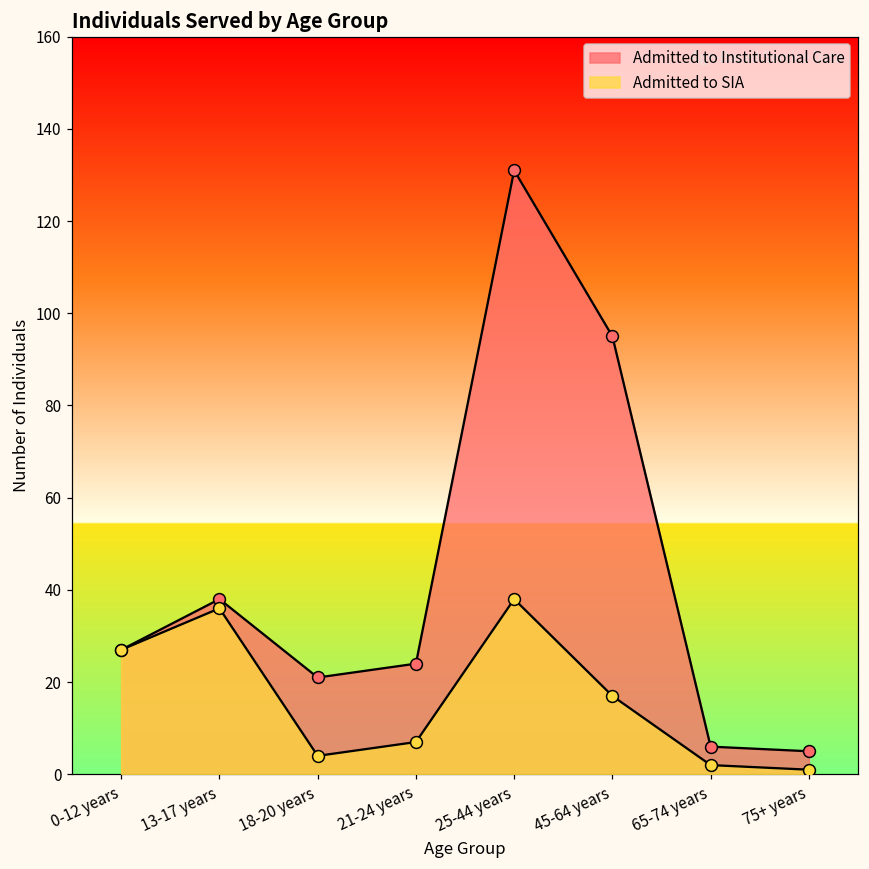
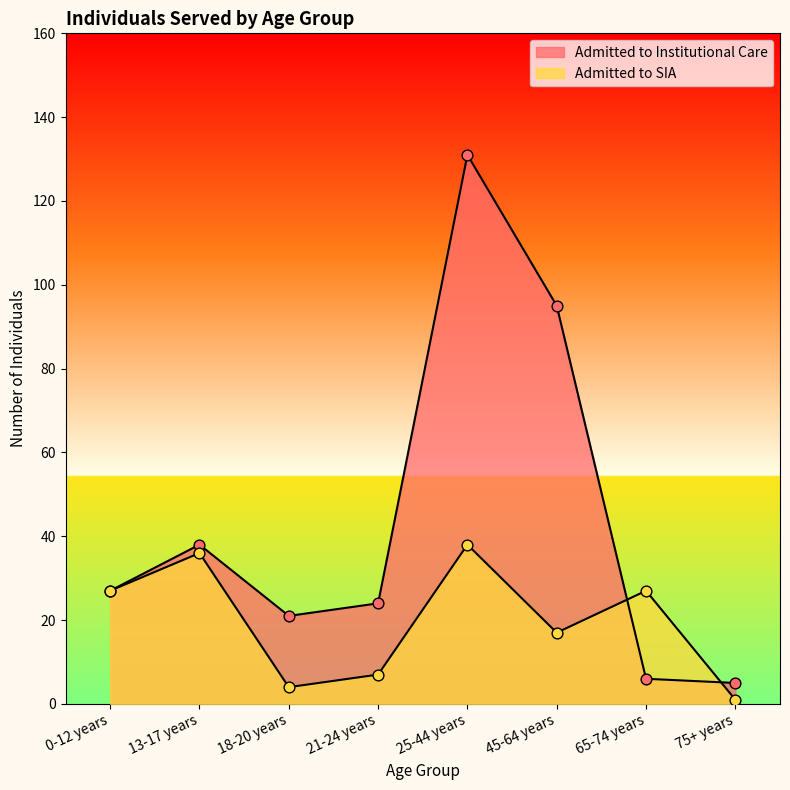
Admitted to SIA, 65-74 years: 2 -> 27
